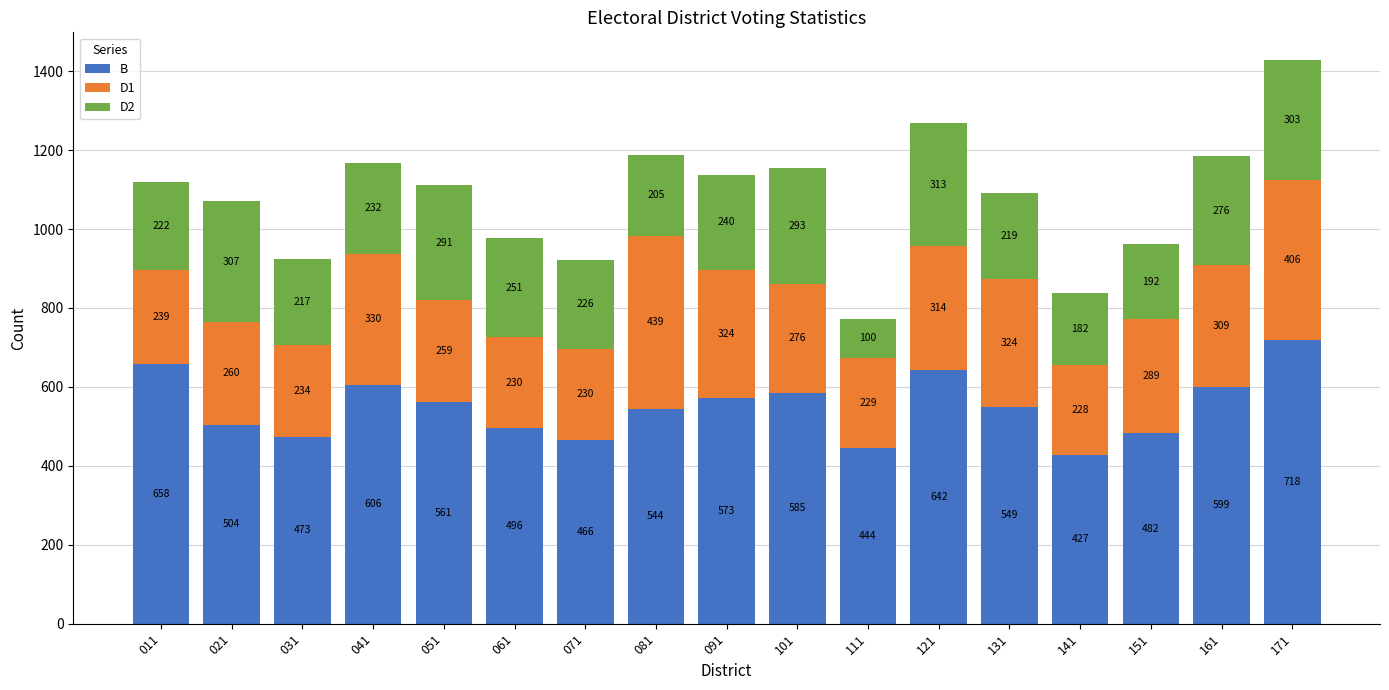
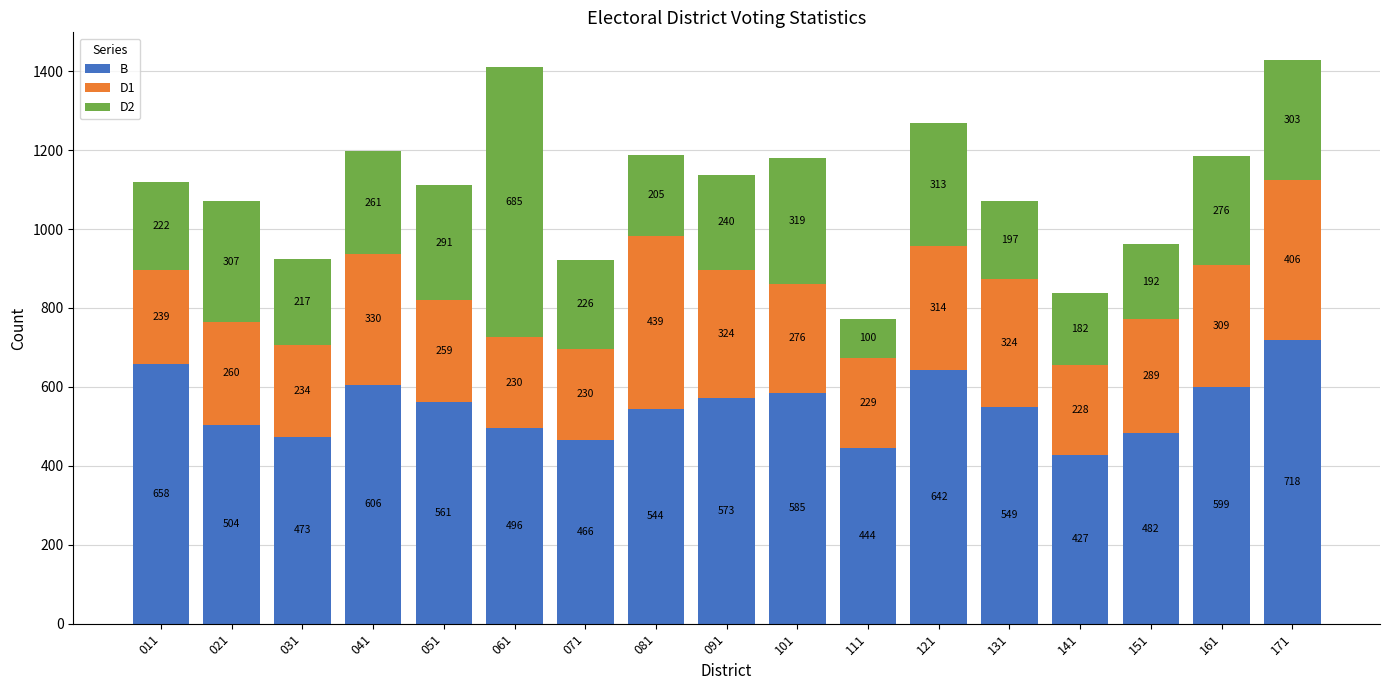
D2, 041: 232 -> 261
D2, 061: 251 -> 685
D2, 101: 293 -> 319
D2, 131: 219 -> 197
